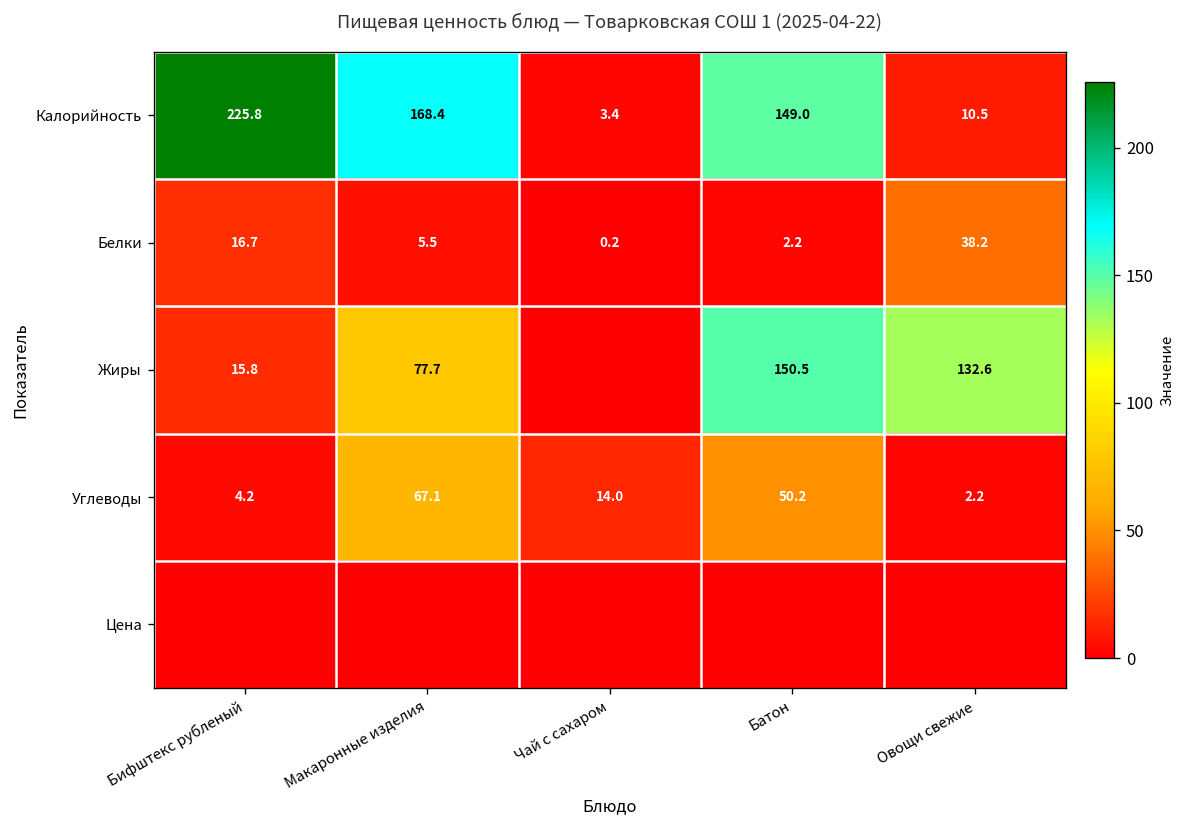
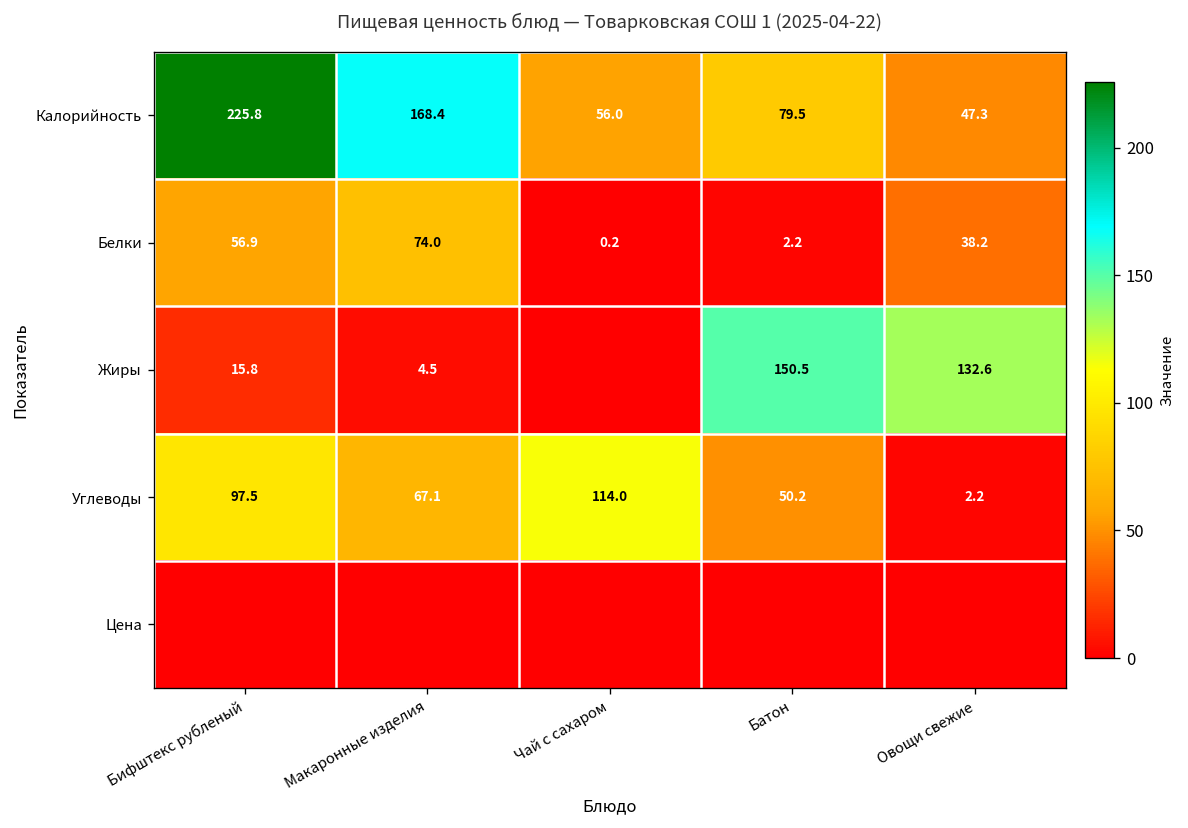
Калорийность, Чай с сахаром: 3.4 -> 56.0
Калорийность, Батон: 149.0 -> 79.5
Калорийность, Овощи свежие: 10.5 -> 47.3
Белки, Бифштекс рубленый: 16.7 -> 56.9
Белки, Макаронные изделия: 5.5 -> 74.0
Жиры, Макаронные изделия: 77.7 -> 4.5
Углеводы, Бифштекс рубленый: 4.2 -> 97.5
Углеводы, Чай с сахаром: 14.0 -> 114.0
